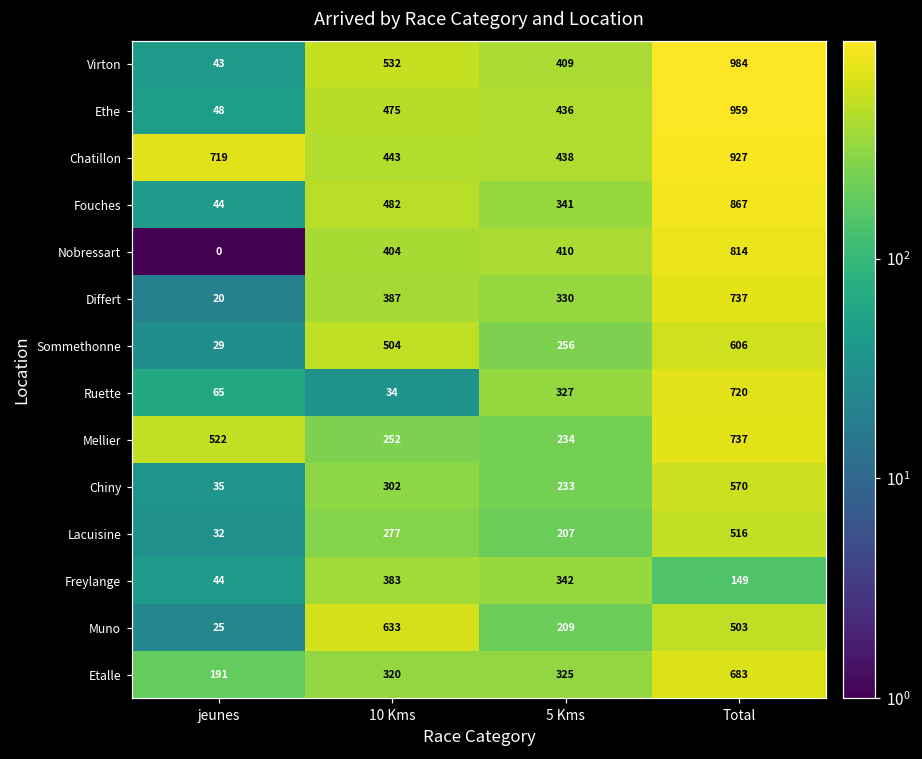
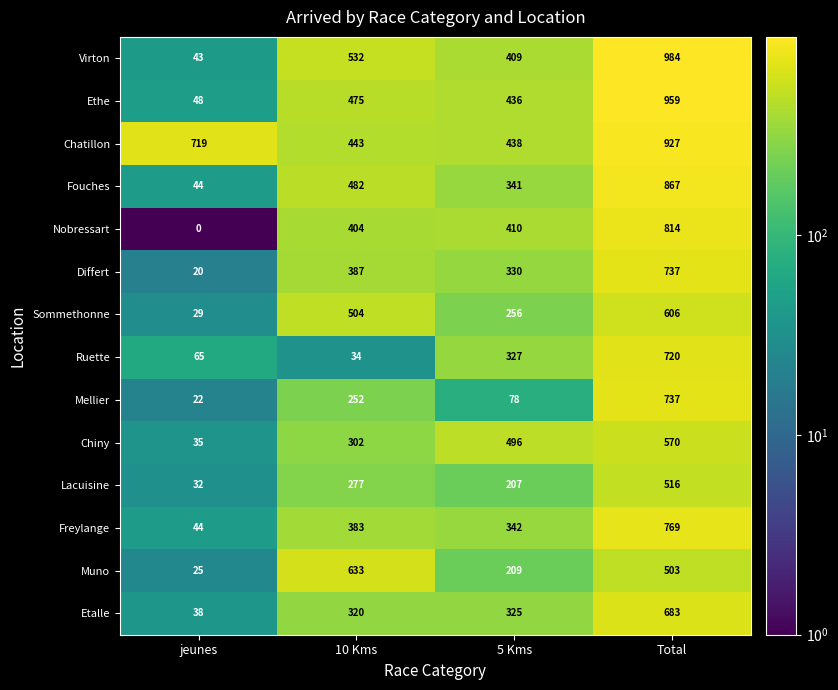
Mellier, jeunes: 522 -> 22
Mellier, 5 Kms: 234 -> 78
Chiny, 5 Kms: 233 -> 496
Freylange, Total: 149 -> 769
Etalle, jeunes: 191 -> 38
